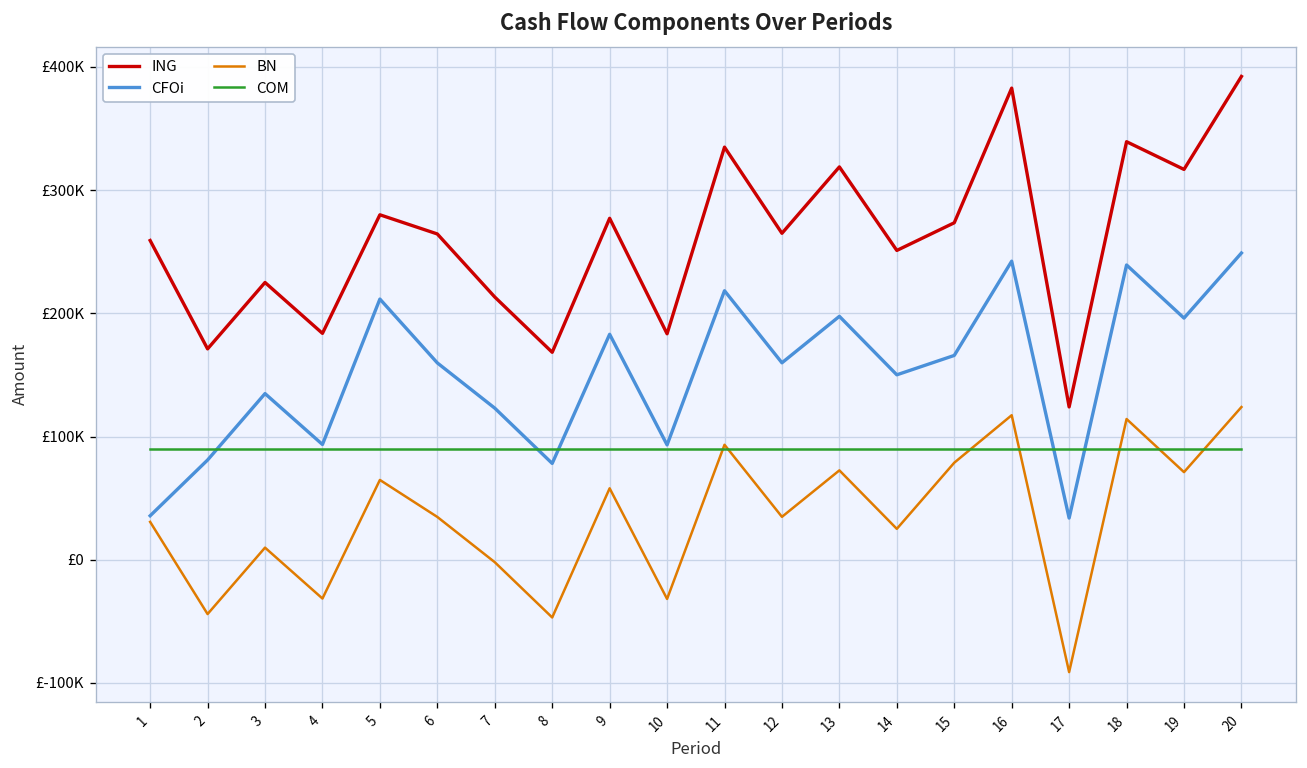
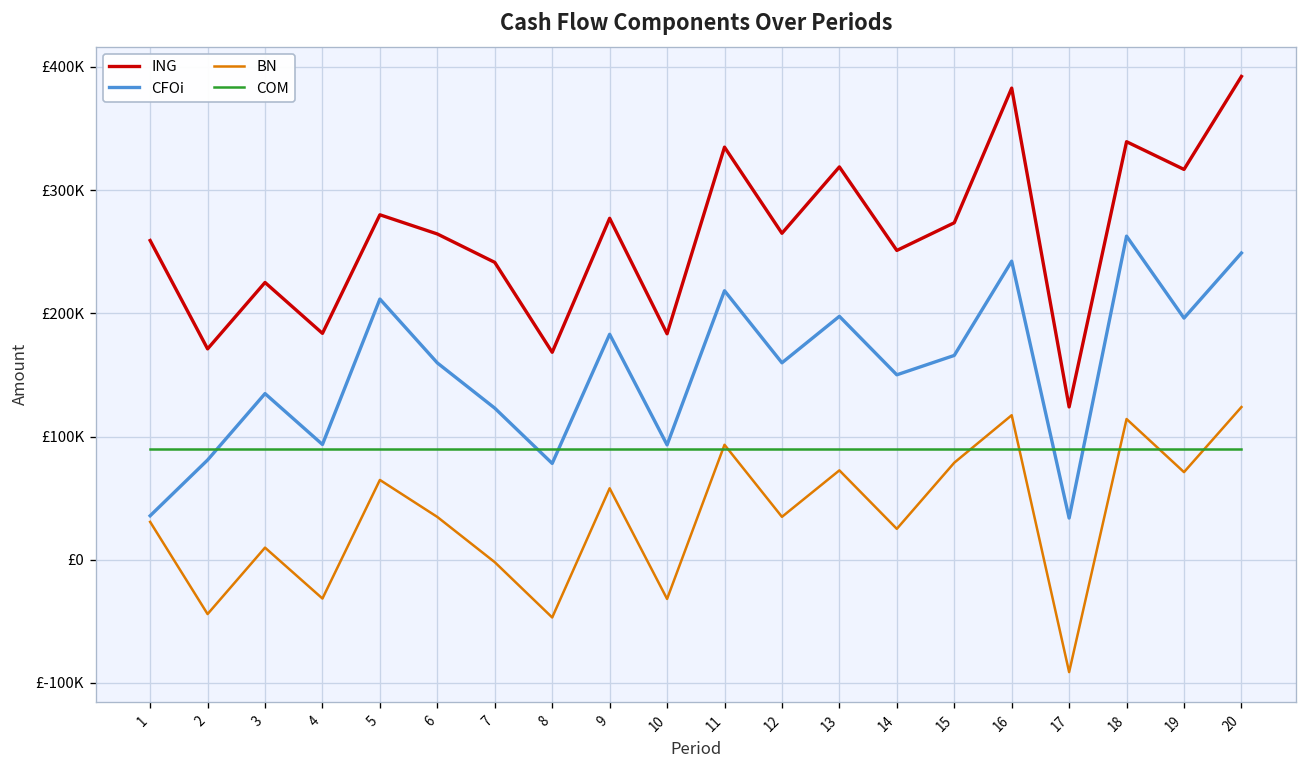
ING, 7: £213000 -> £241000
CFOi, 18: £239000 -> £263000
